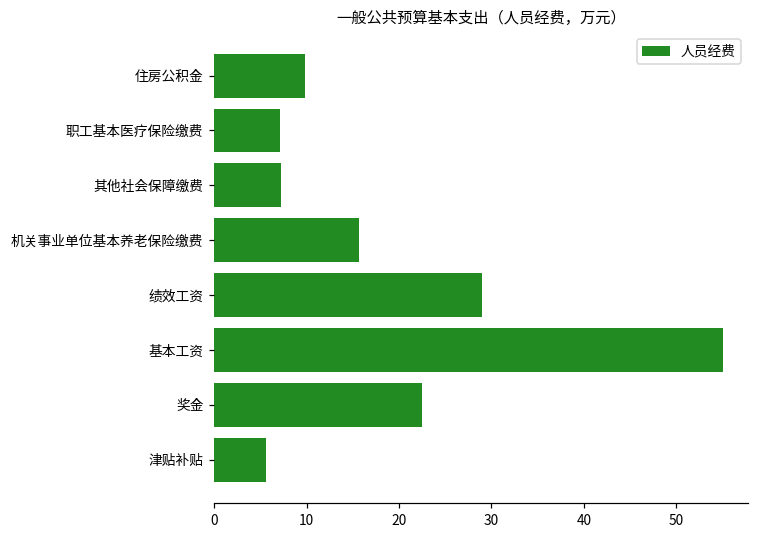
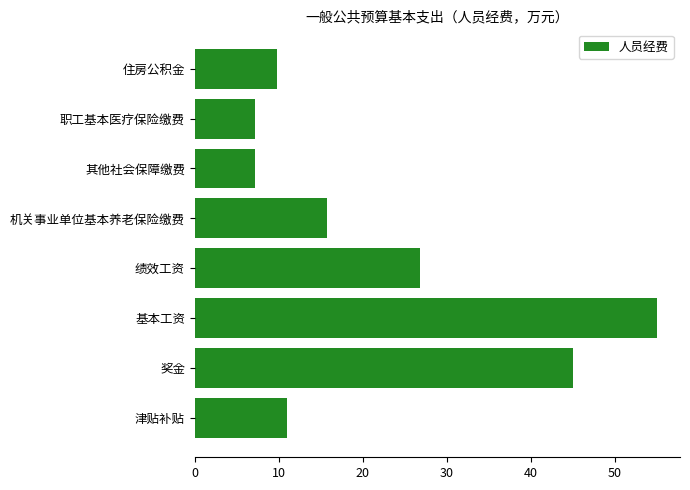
绩效工资: 29 -> 27
奖金: 22 -> 45
津贴补贴: 6 -> 11
